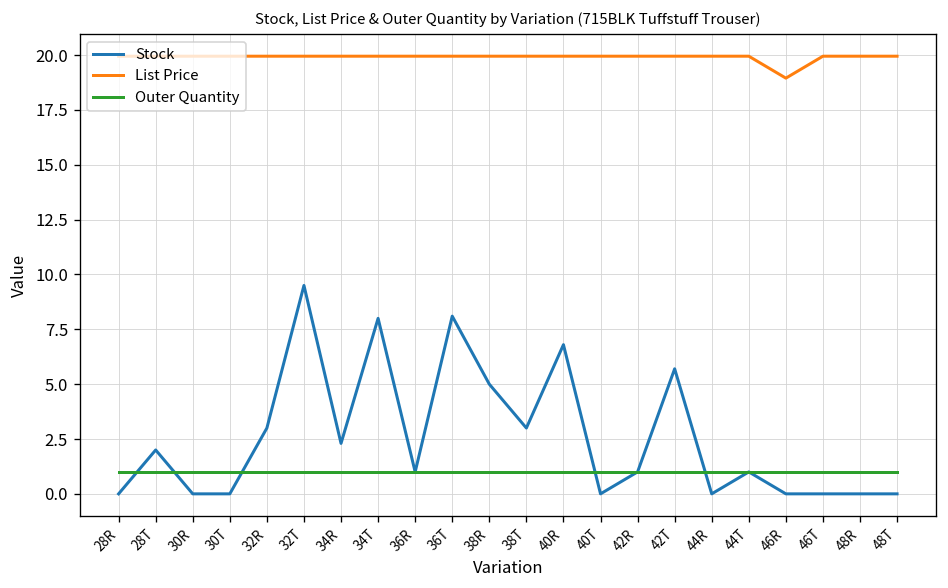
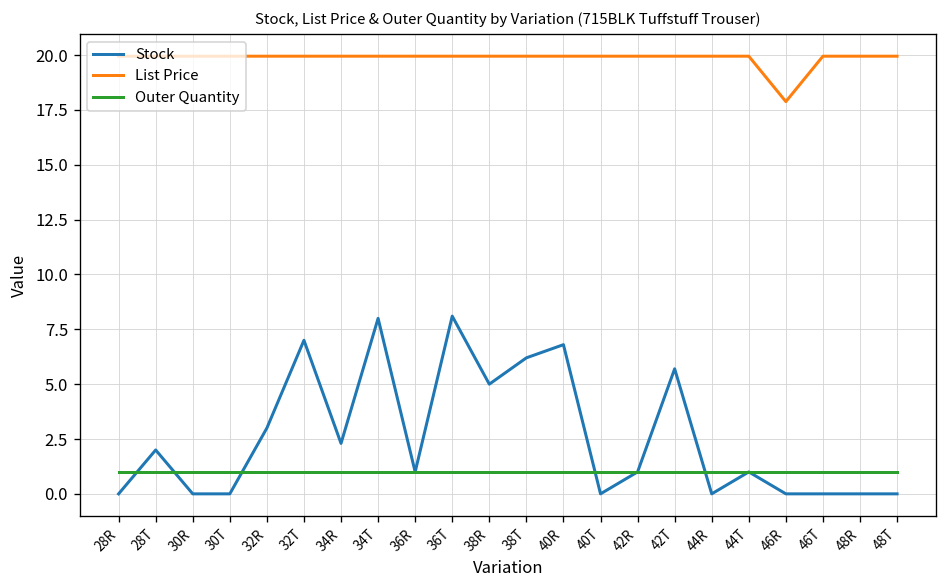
Stock, 32T: 9.5 -> 7.0
Stock, 38T: 3.0 -> 6.2
List Price, 46R: 19.0 -> 17.9
